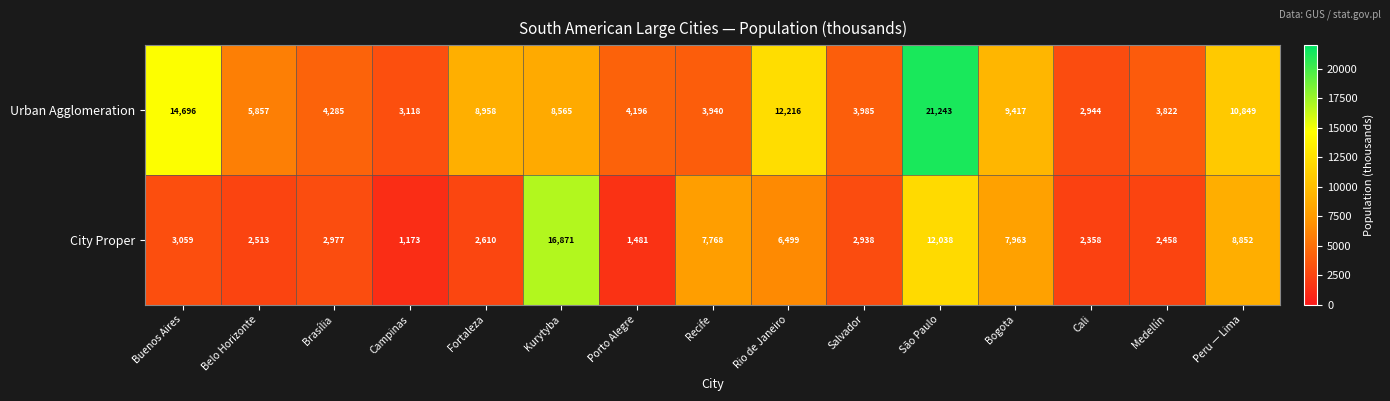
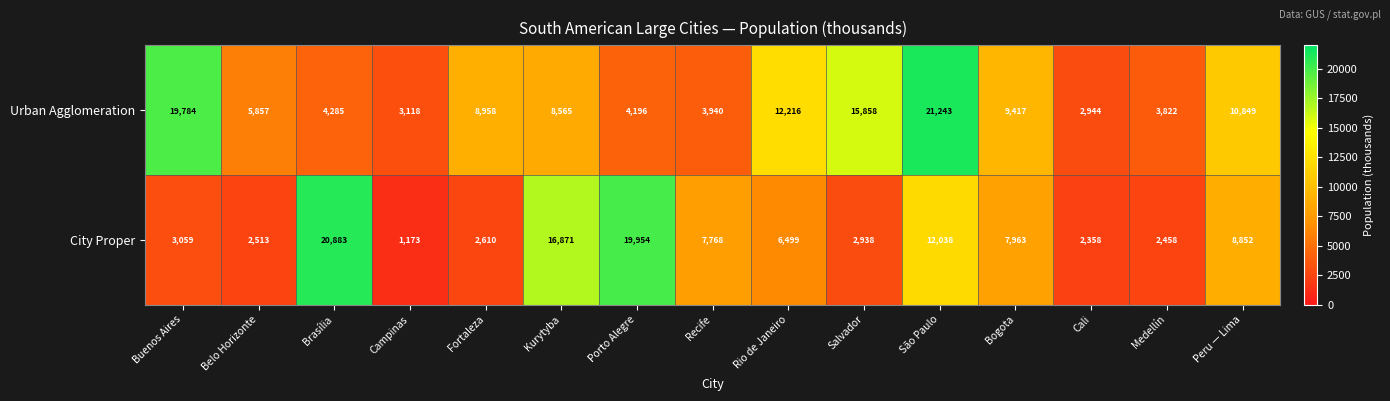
Urban Agglomeration, Buenos Aires: 14,696 -> 19,784
Urban Agglomeration, Salvador: 3,985 -> 15,858
City Proper, Brasília: 2,977 -> 20,883
City Proper, Porto Alegre: 1,481 -> 19,954
